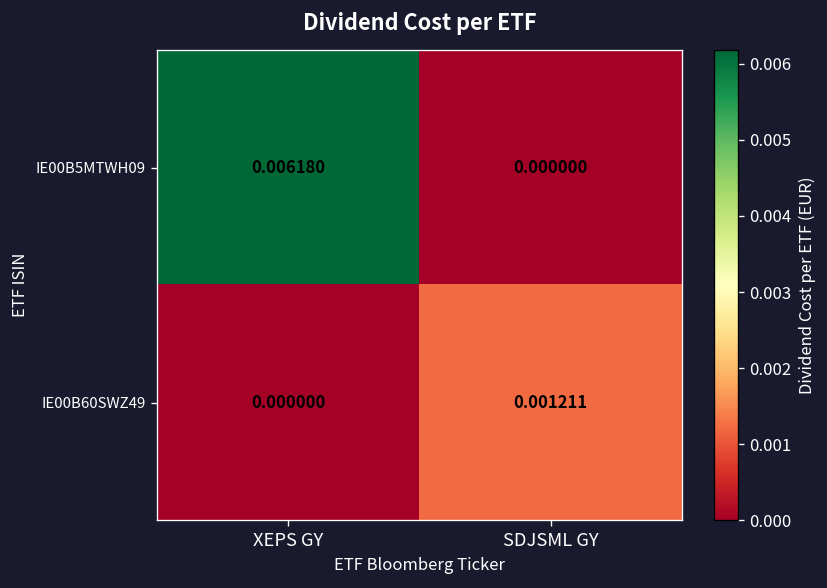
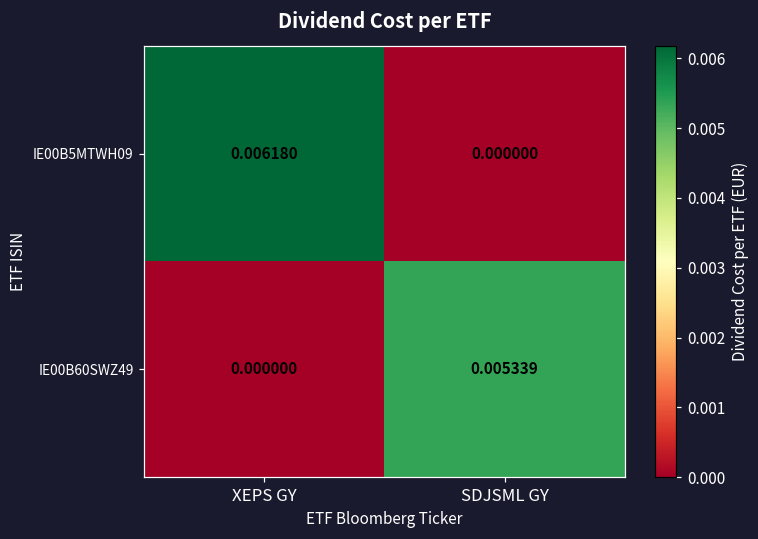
IE00B60SWZ49, SDJSML GY: 0.001211 -> 0.005339
